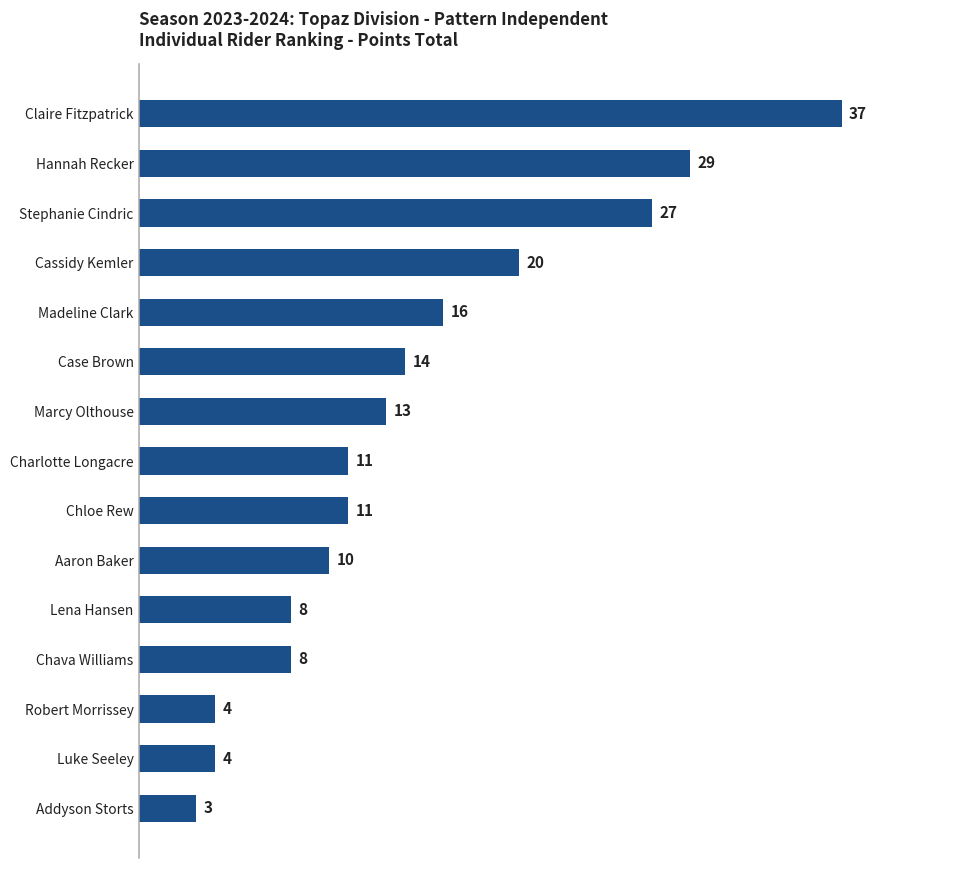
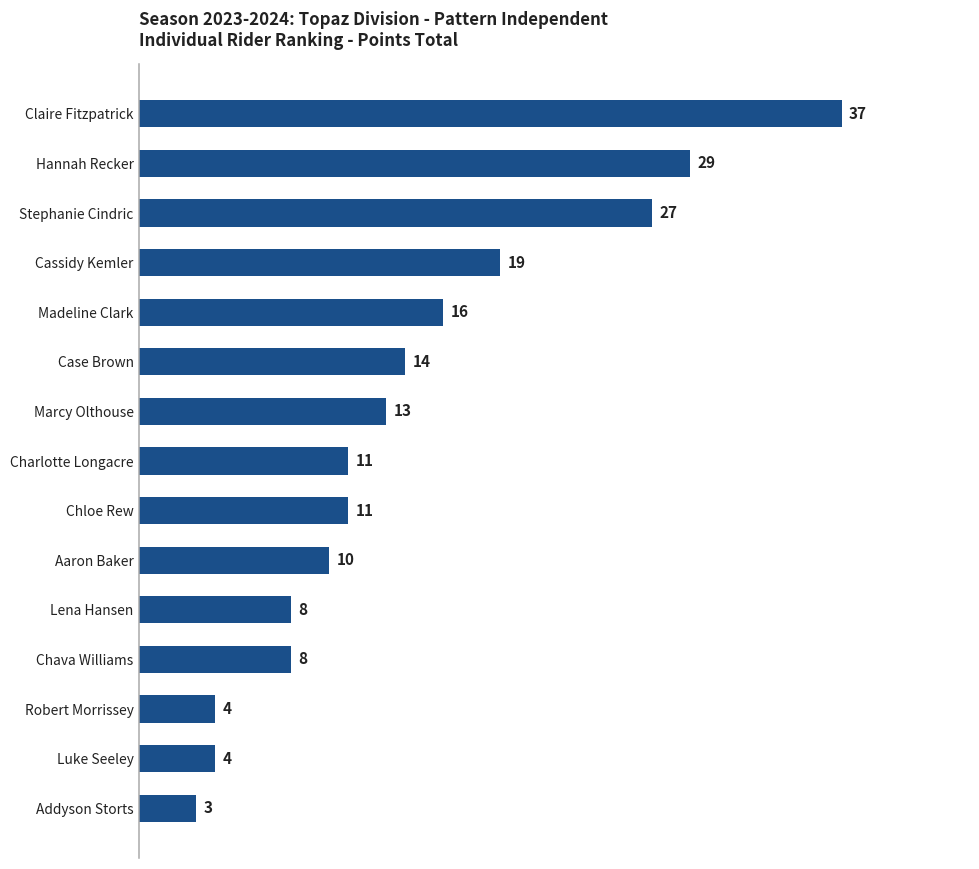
Cassidy Kemler: 20 -> 19
